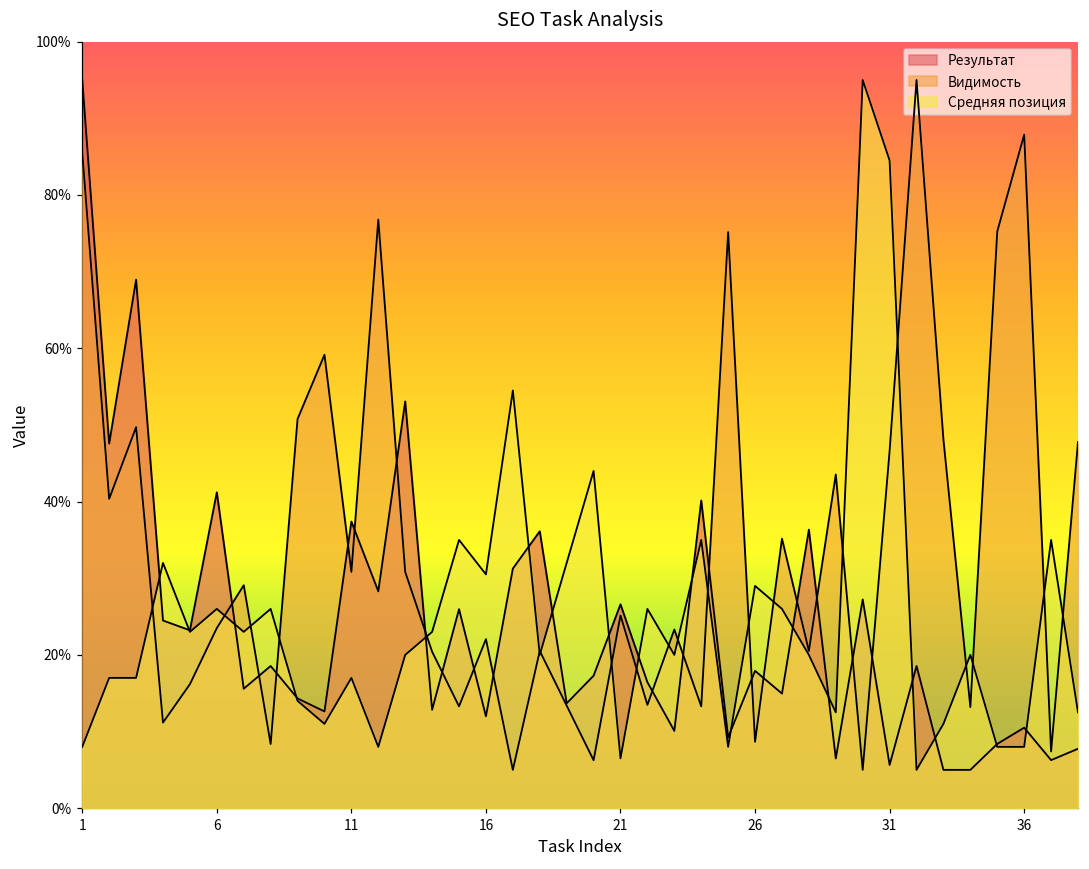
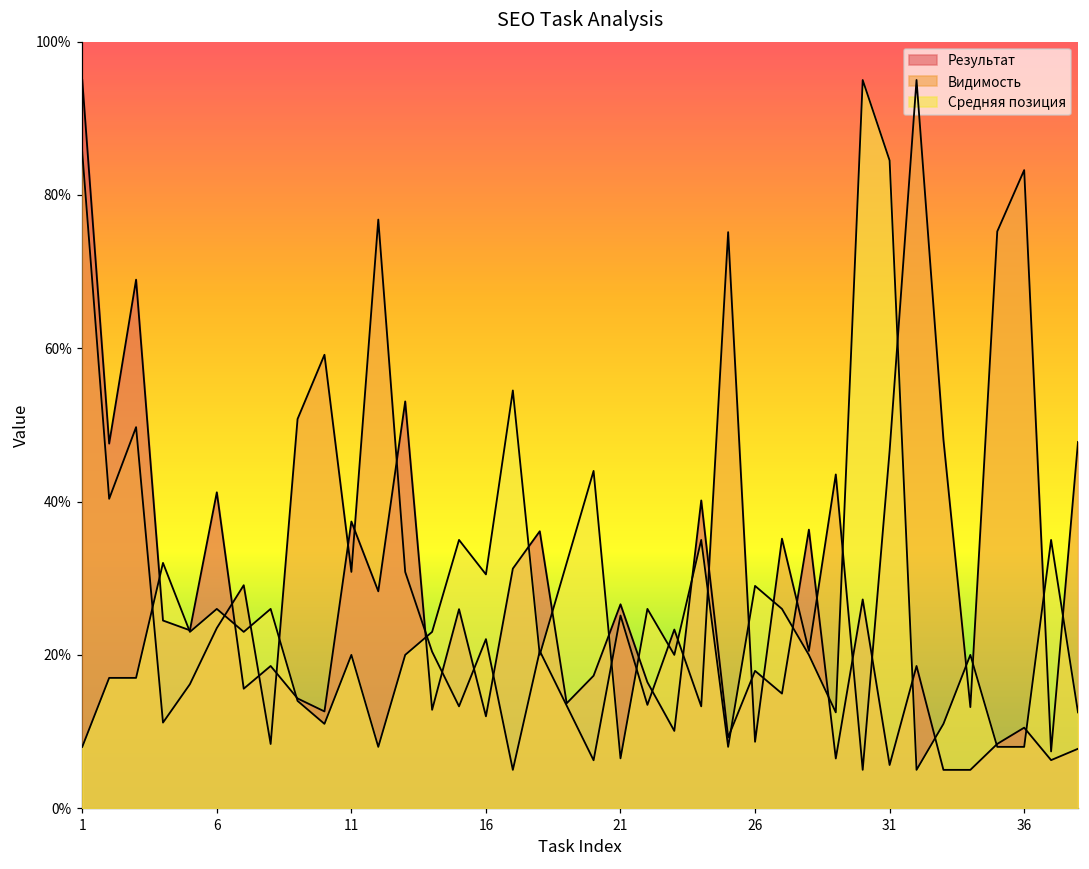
Средняя позиция, 11: 17% -> 20%
Видимость, 36: 88% -> 83%
